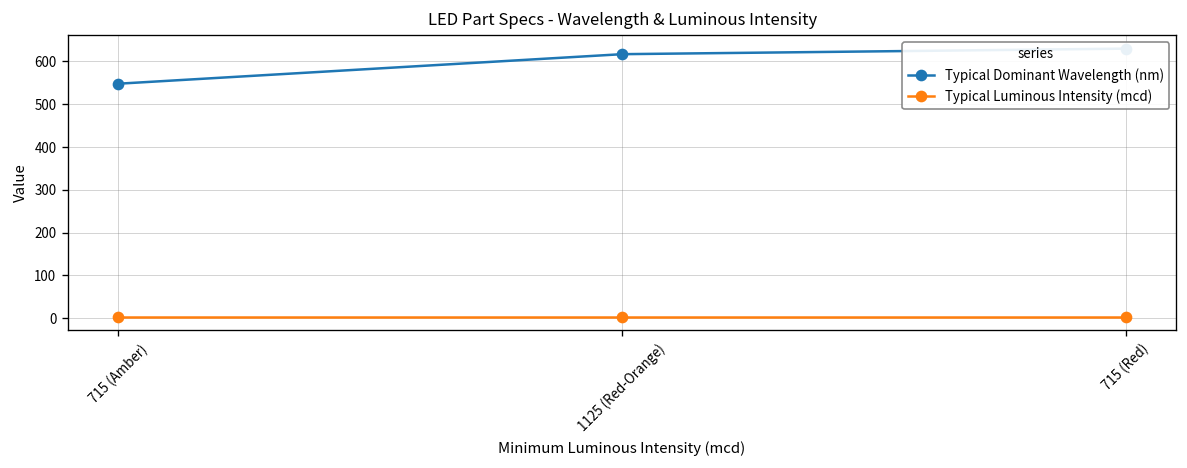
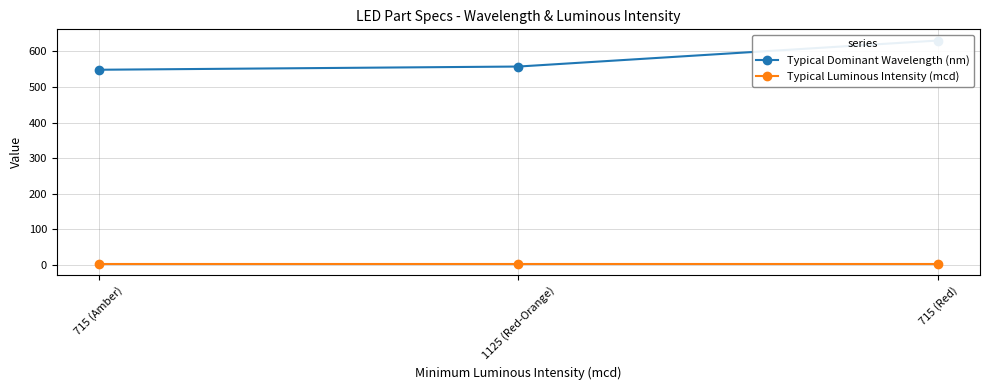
Typical Dominant Wavelength (nm), 1125 (Red-Orange): 620 -> 560
